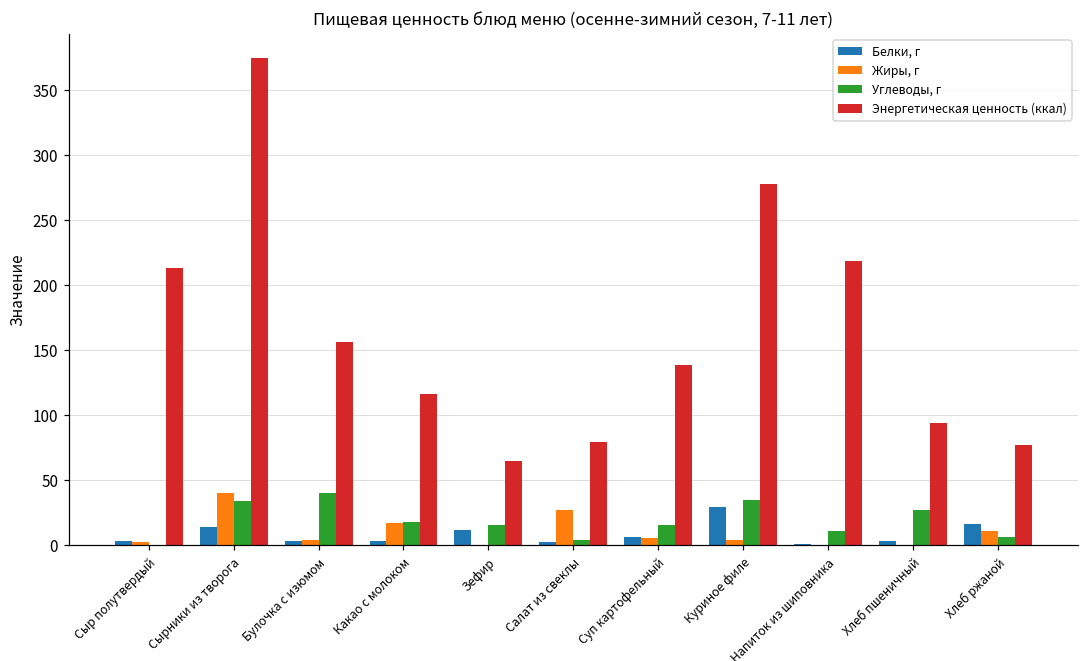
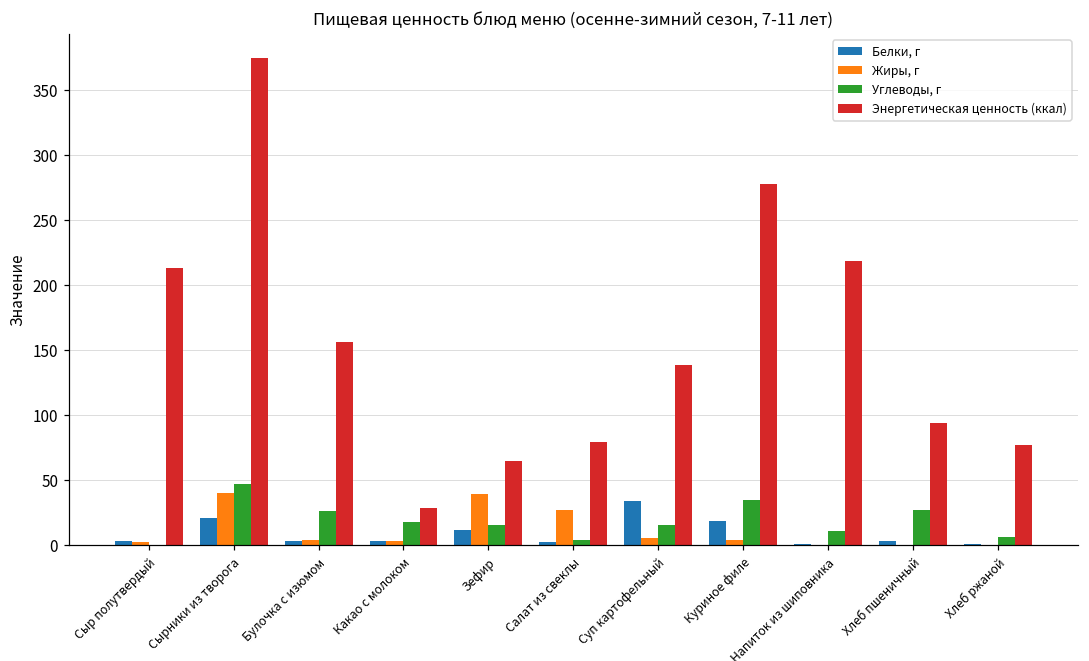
Белки, г, Сырники из творога: 14 -> 21
Углеводы, г, Сырники из творога: 34 -> 47
Углеводы, г, Булочка с изюмом: 40 -> 27
Жиры, г, Какао с молоком: 17 -> 4
Энергетическая ценность (ккал), Какао с молоком: 117 -> 29
Жиры, г, Зефир: 0 -> 40
Белки, г, Суп картофельный: 7 -> 34
Белки, г, Куриное филе: 30 -> 19
Белки, г, Хлеб ржаной: 16 -> 1
Жиры, г, Хлеб ржаной: 11 -> 0
